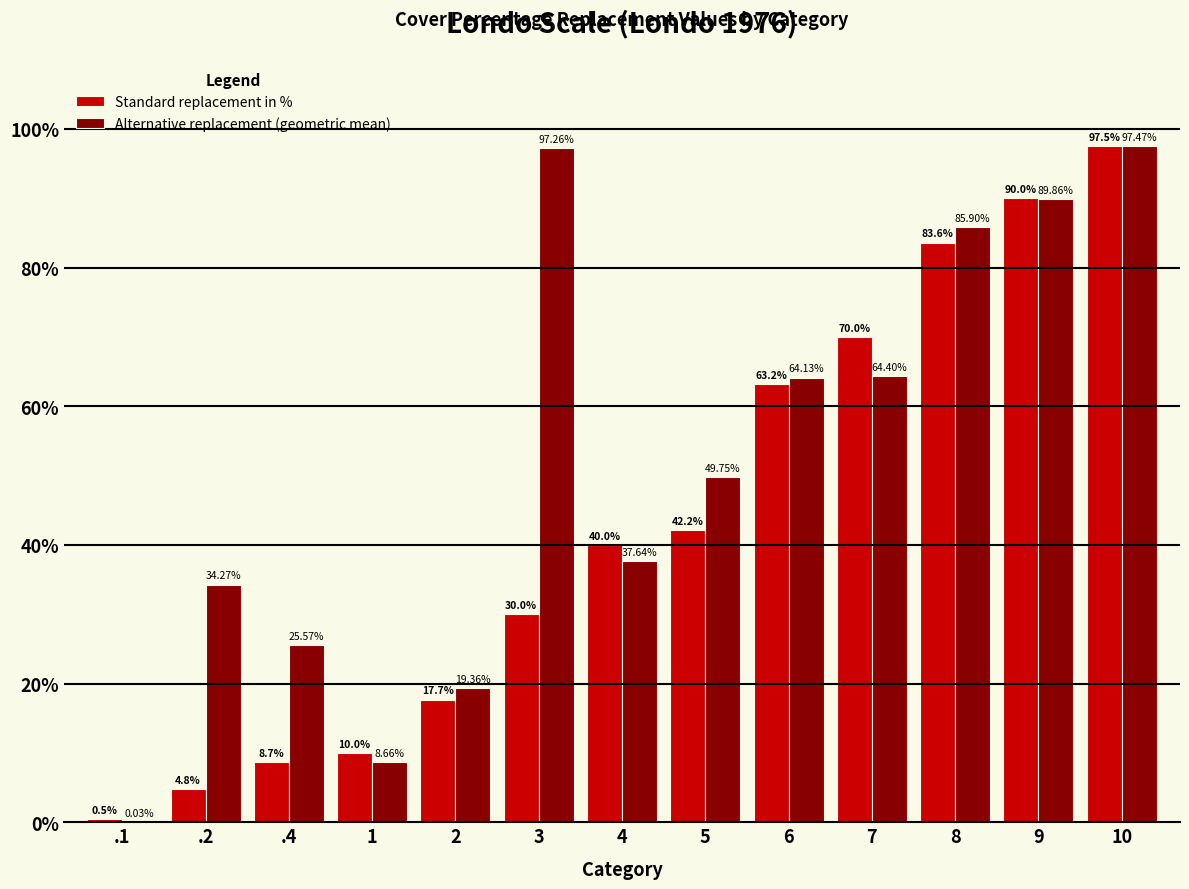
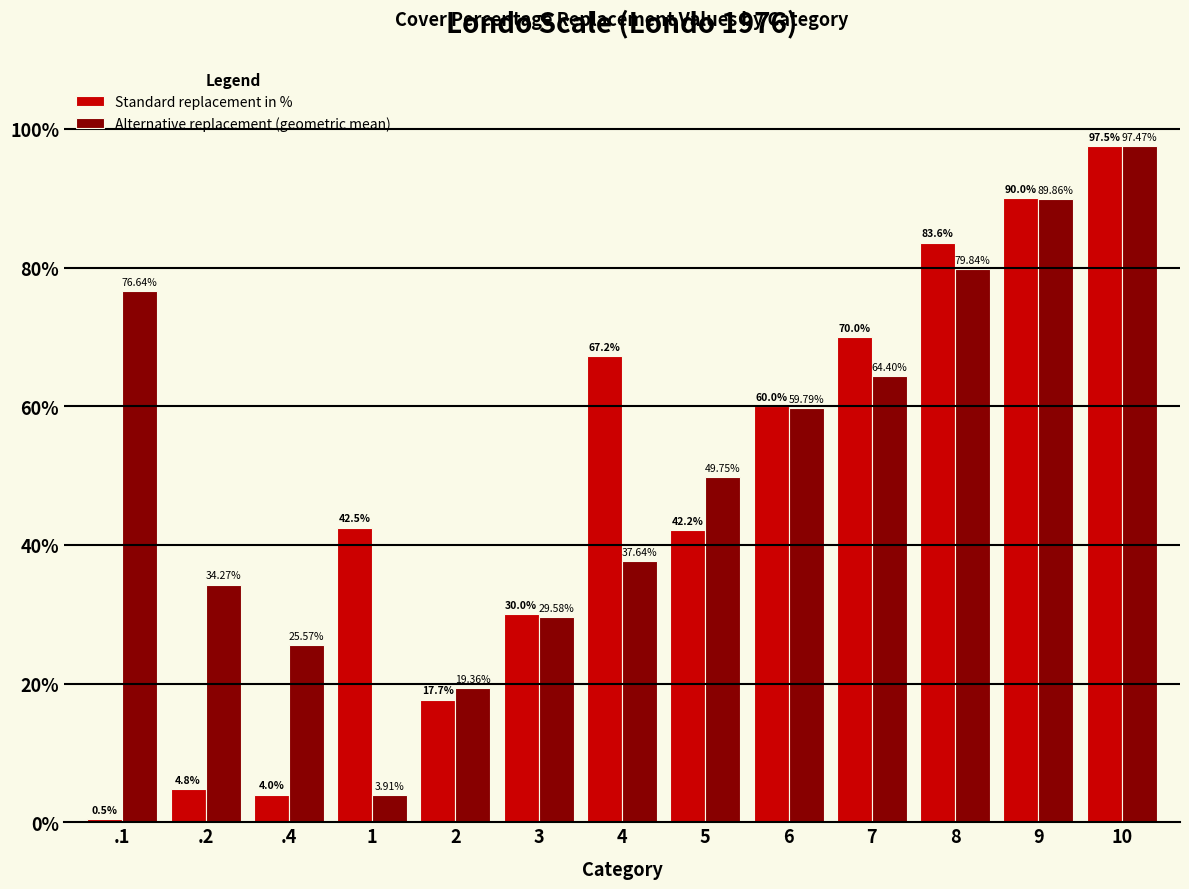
Alternative replacement (geometric mean), .1: 0.03% -> 76.64%
Standard replacement in %, .4: 8.7% -> 4.0%
Standard replacement in %, 1: 10.0% -> 42.5%
Alternative replacement (geometric mean), 1: 8.66% -> 3.91%
Alternative replacement (geometric mean), 3: 97.26% -> 29.58%
Standard replacement in %, 4: 40.0% -> 67.2%
Standard replacement in %, 6: 63.2% -> 60.0%
Alternative replacement (geometric mean), 6: 64.13% -> 59.79%
Alternative replacement (geometric mean), 8: 85.90% -> 79.84%
